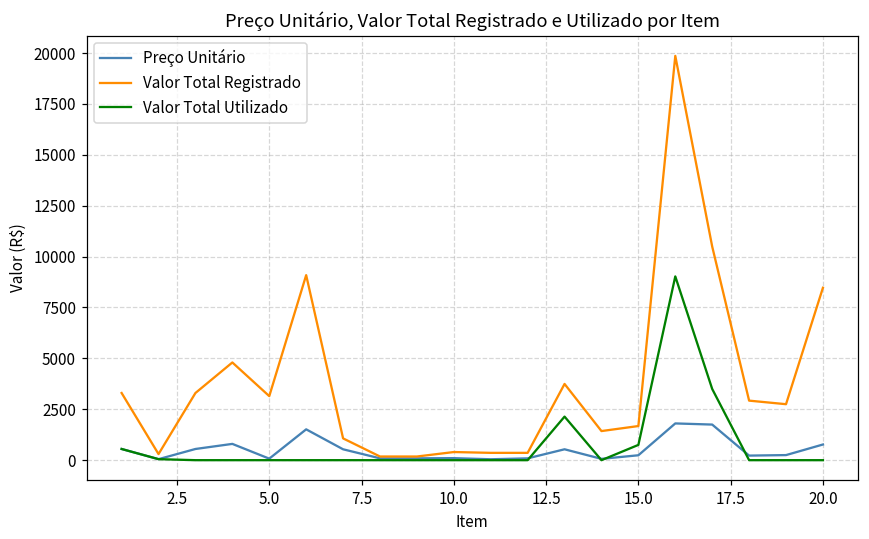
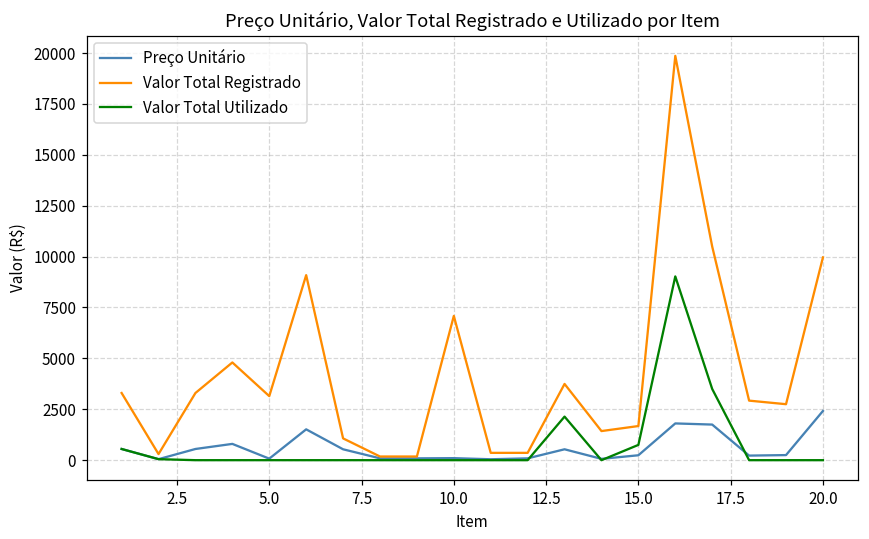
Valor Total Registrado, 10.0: 400 -> 7100
Preço Unitário, 20.0: 800 -> 2400
Valor Total Registrado, 20.0: 8500 -> 10000
